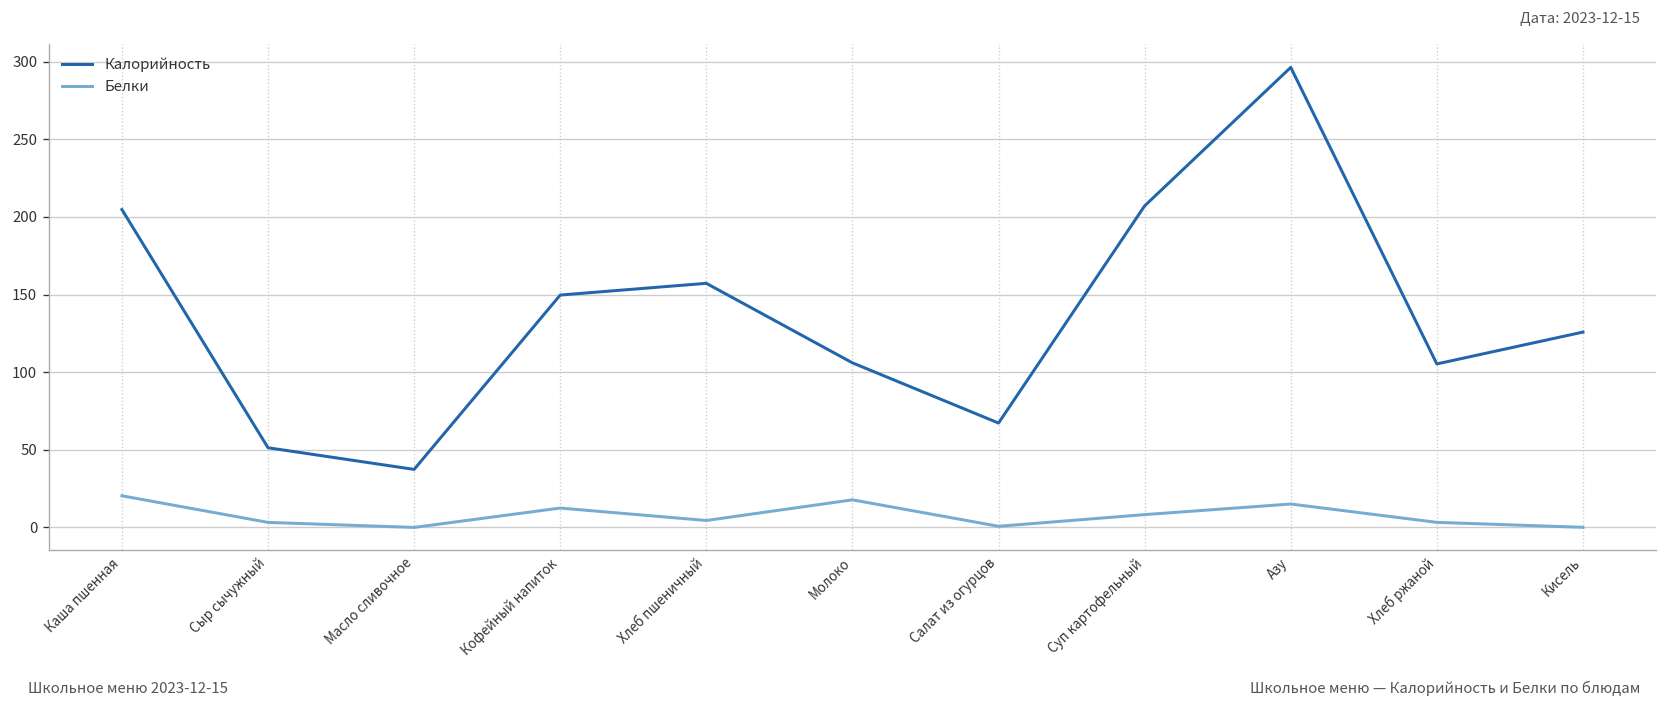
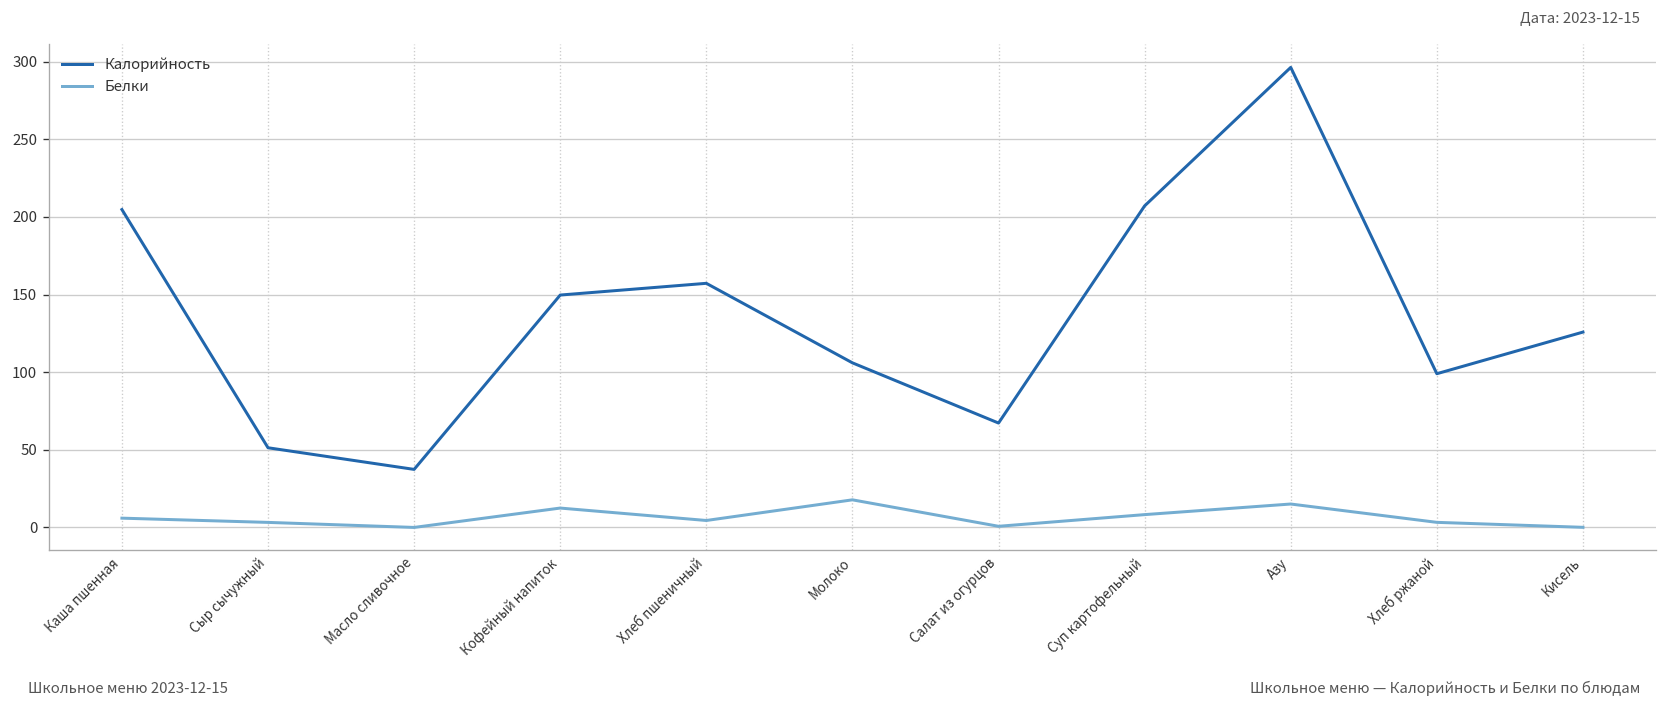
Белки, Каша пшенная: 20 -> 6
Калорийность, Хлеб ржаной: 105 -> 99
